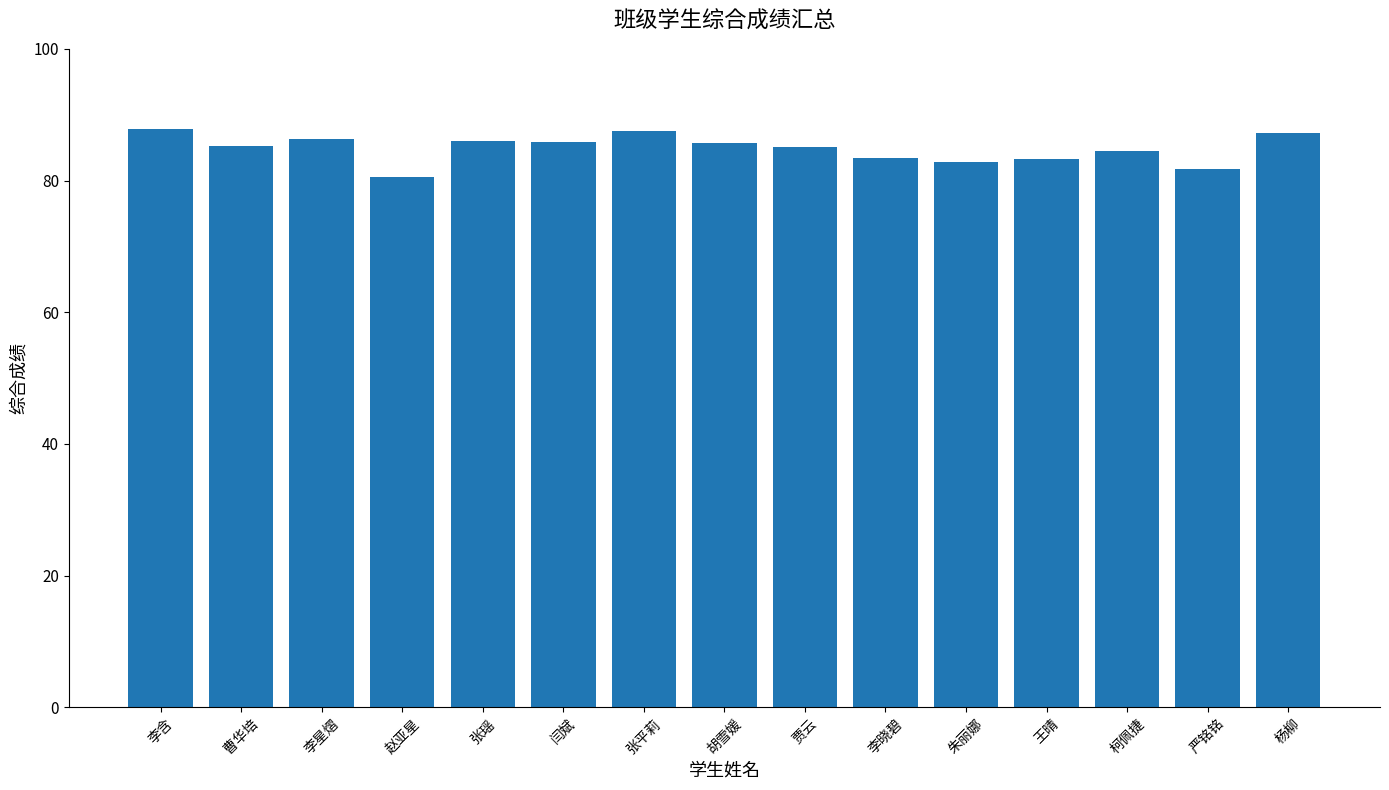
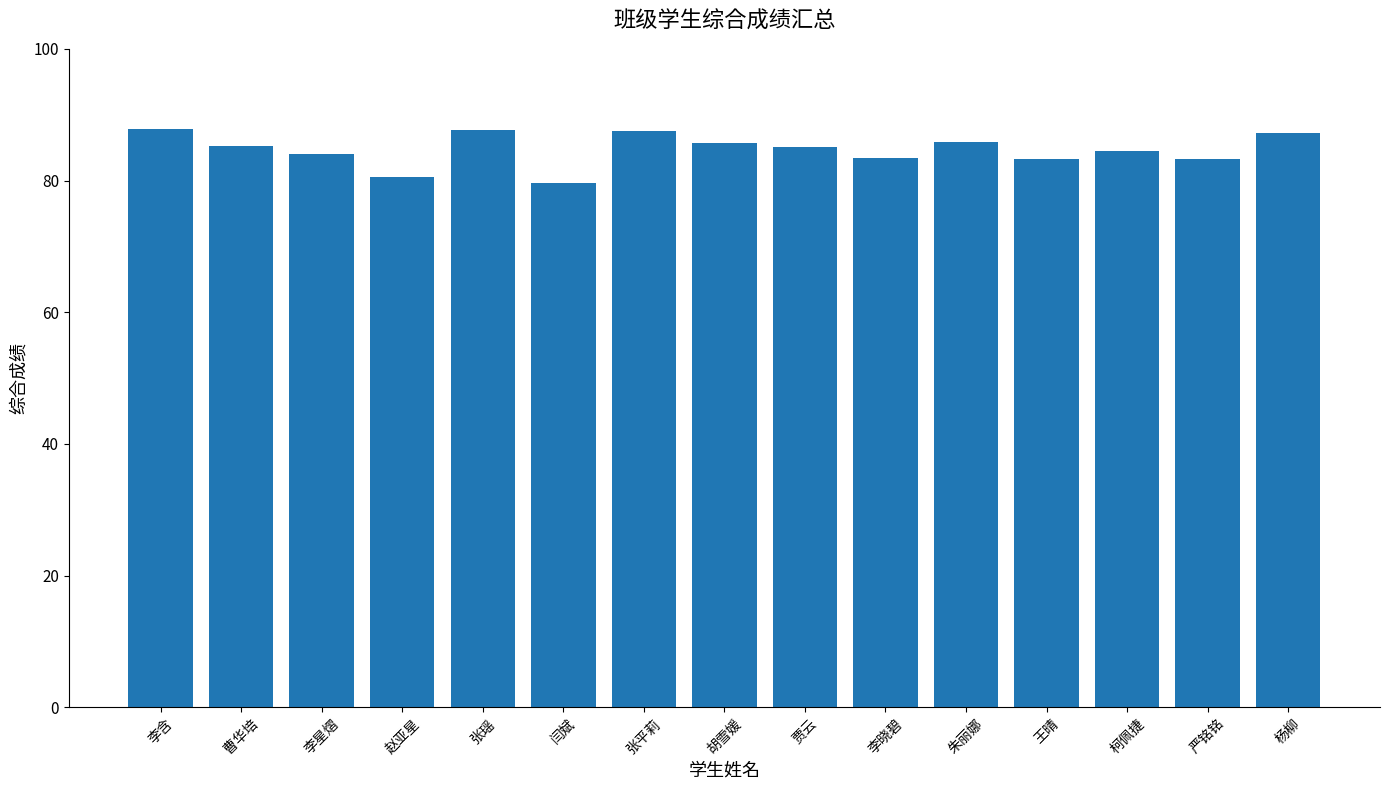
李星熠: 86 -> 84
张瑶: 86 -> 88
闫斌: 86 -> 80
朱丽娜: 83 -> 86
严铭铭: 82 -> 83
